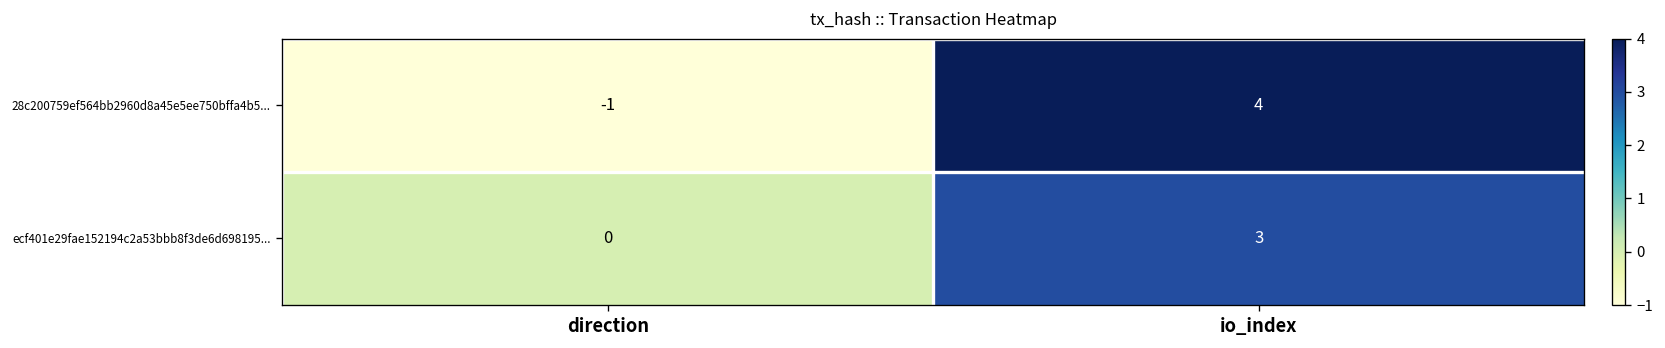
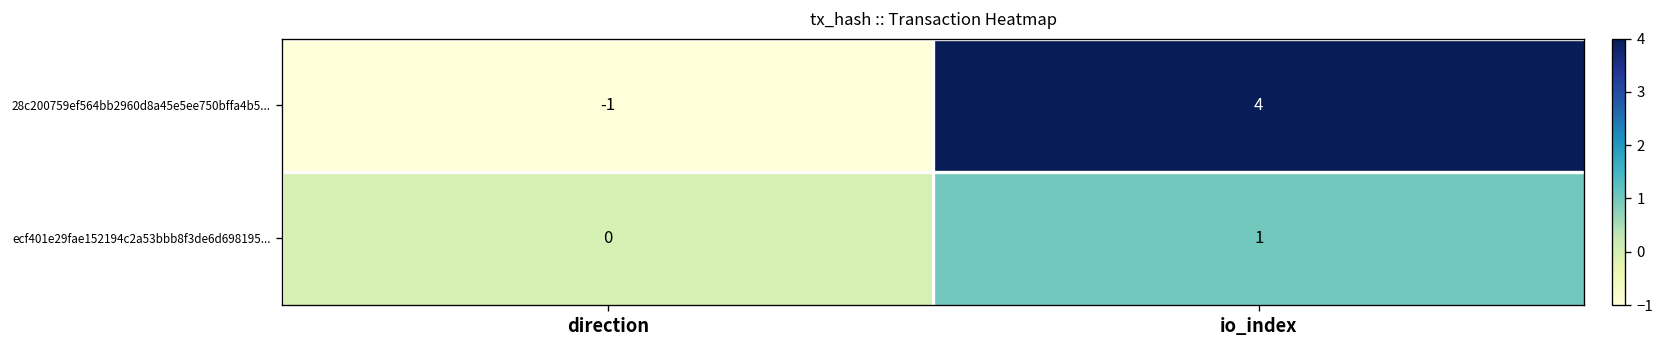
ecf401e29fae152194c2a53bbb8f3de6d698195..., io_index: 3 -> 1
